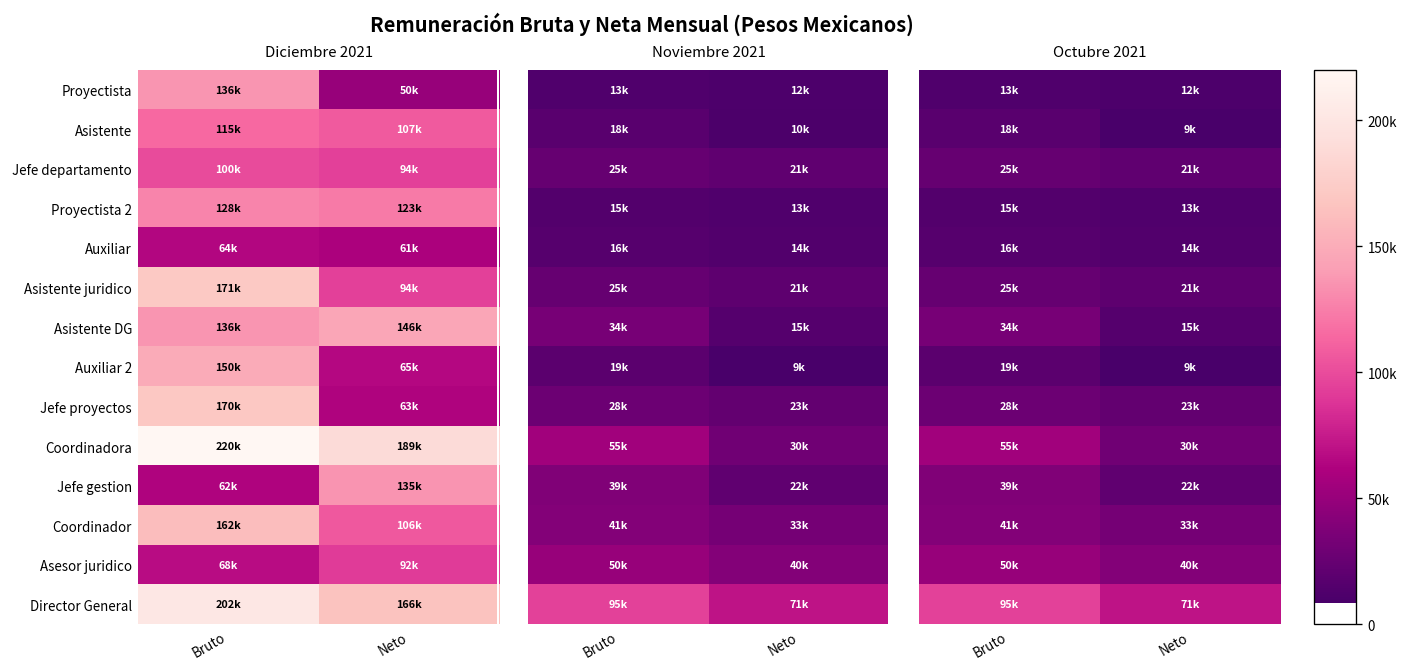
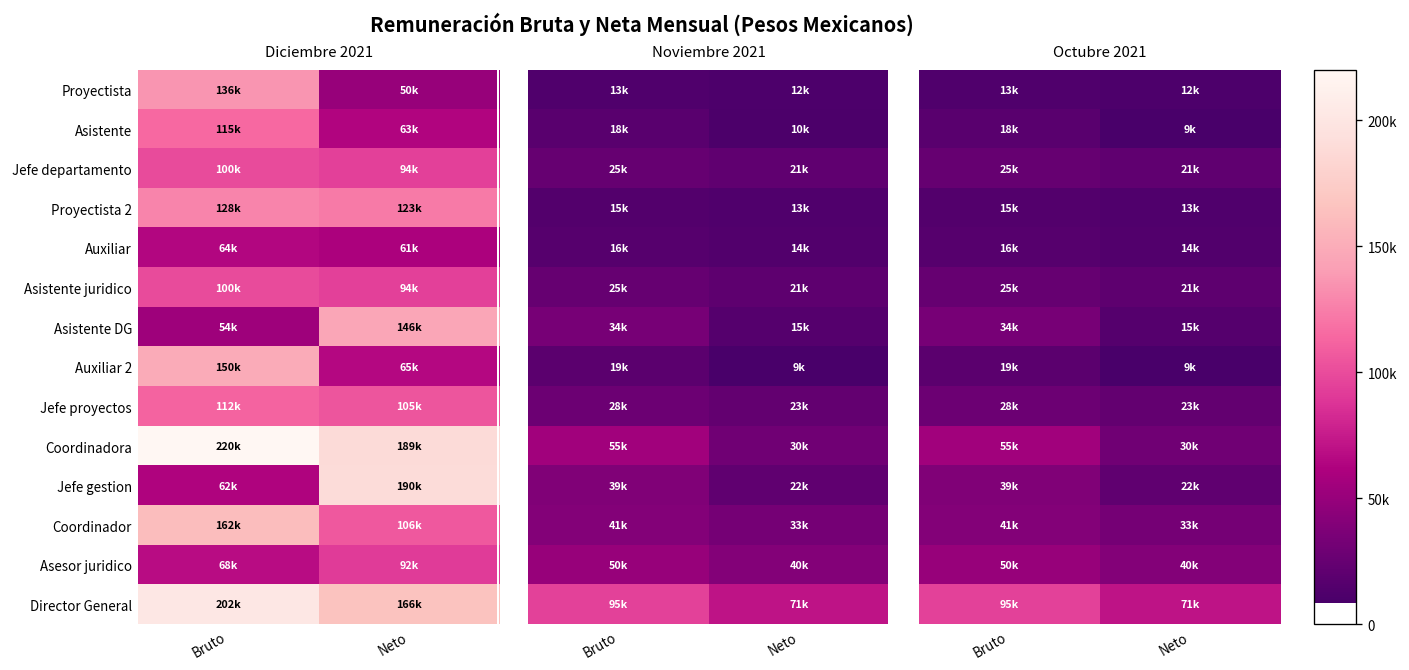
Diciembre 2021, Asistente, Neto: 107k -> 63k
Diciembre 2021, Asistente juridico, Bruto: 171k -> 100k
Diciembre 2021, Asistente DG, Bruto: 136k -> 54k
Diciembre 2021, Jefe proyectos, Bruto: 170k -> 112k
Diciembre 2021, Jefe proyectos, Neto: 63k -> 105k
Diciembre 2021, Jefe gestion, Neto: 135k -> 190k
